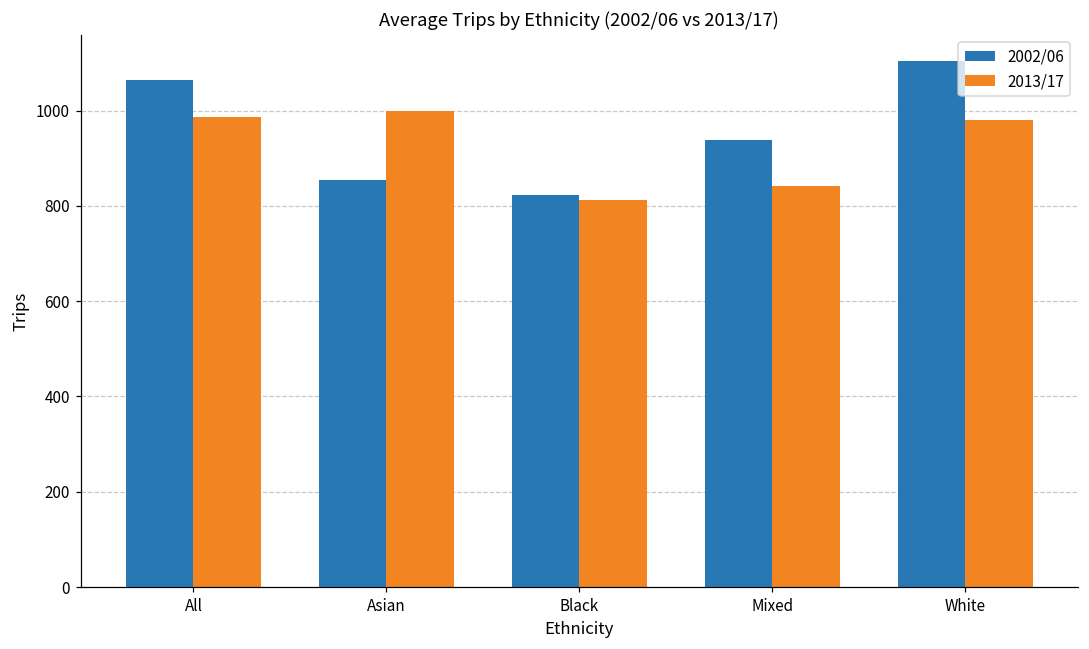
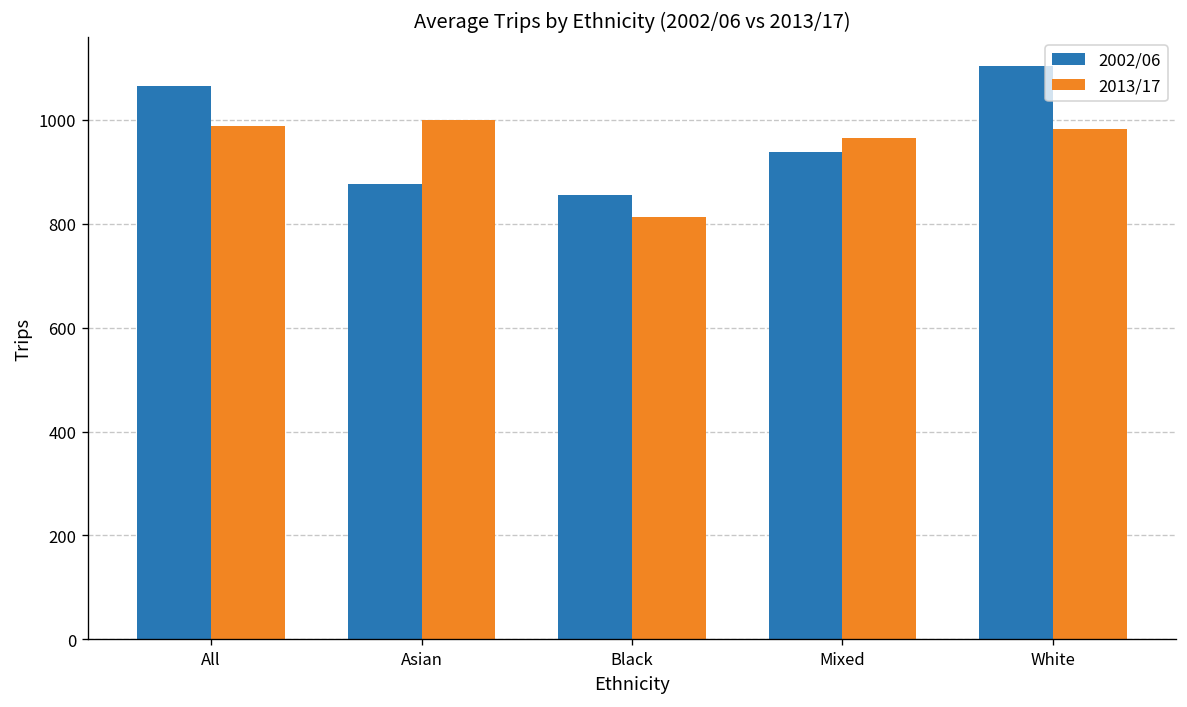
2002/06, Asian: 860 -> 880
2002/06, Black: 820 -> 860
2013/17, Mixed: 840 -> 960
